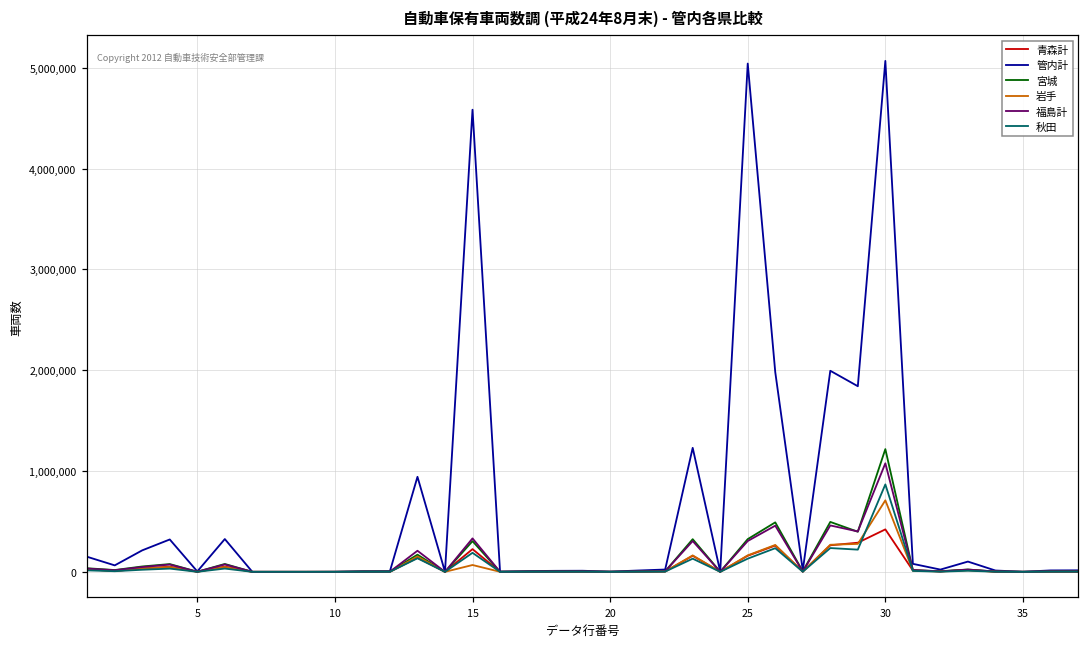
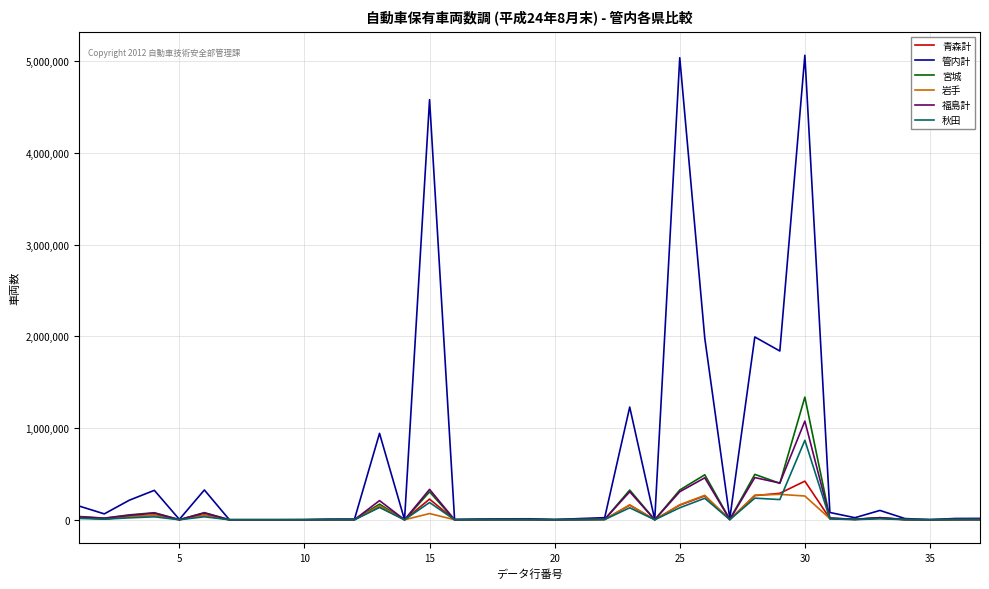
宮城, 30: 1,200,000 -> 1,300,000
岩手, 30: 700,000 -> 300,000
